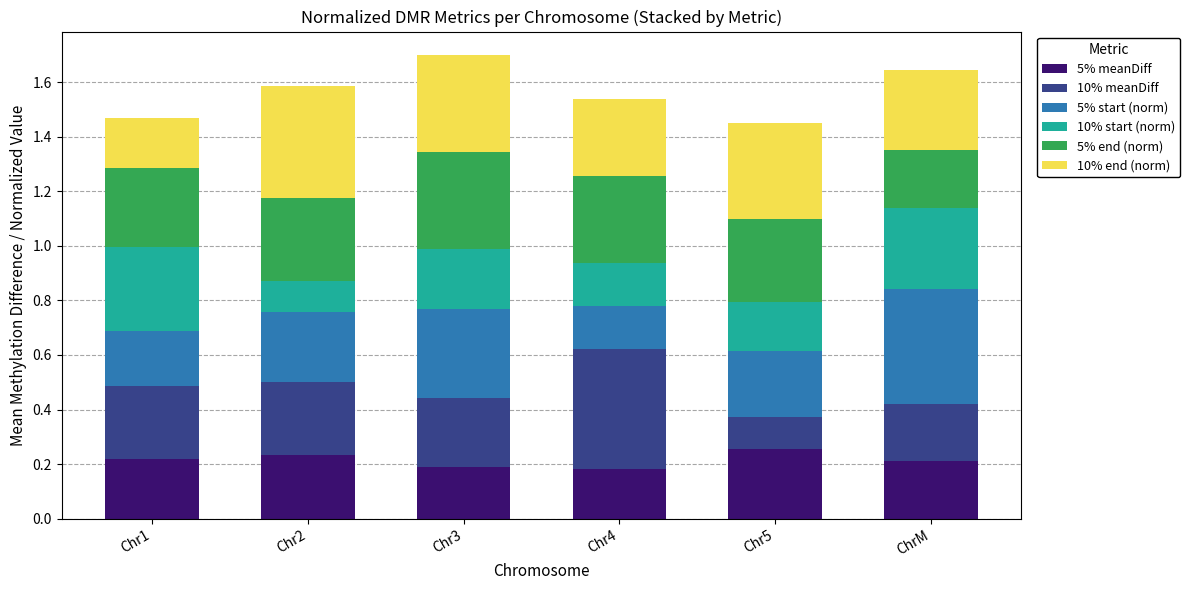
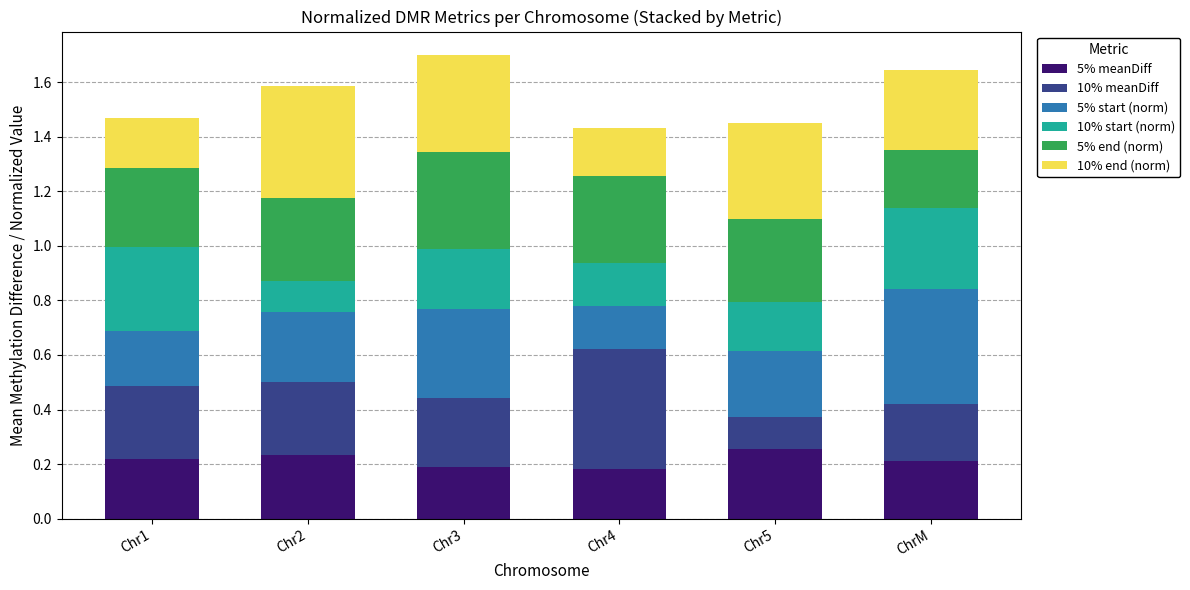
10% end (norm), Chr4: 0.28 -> 0.18
